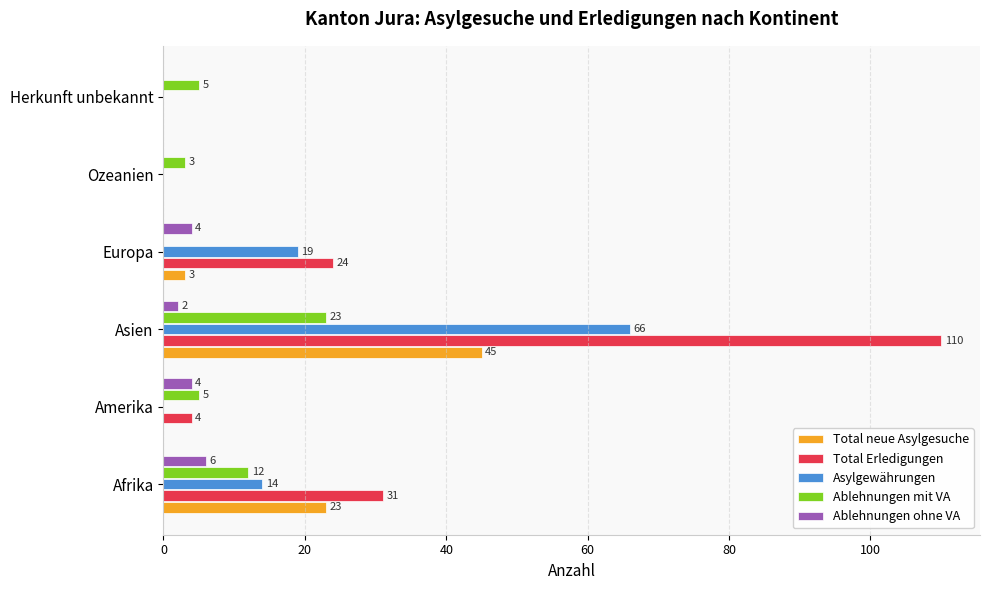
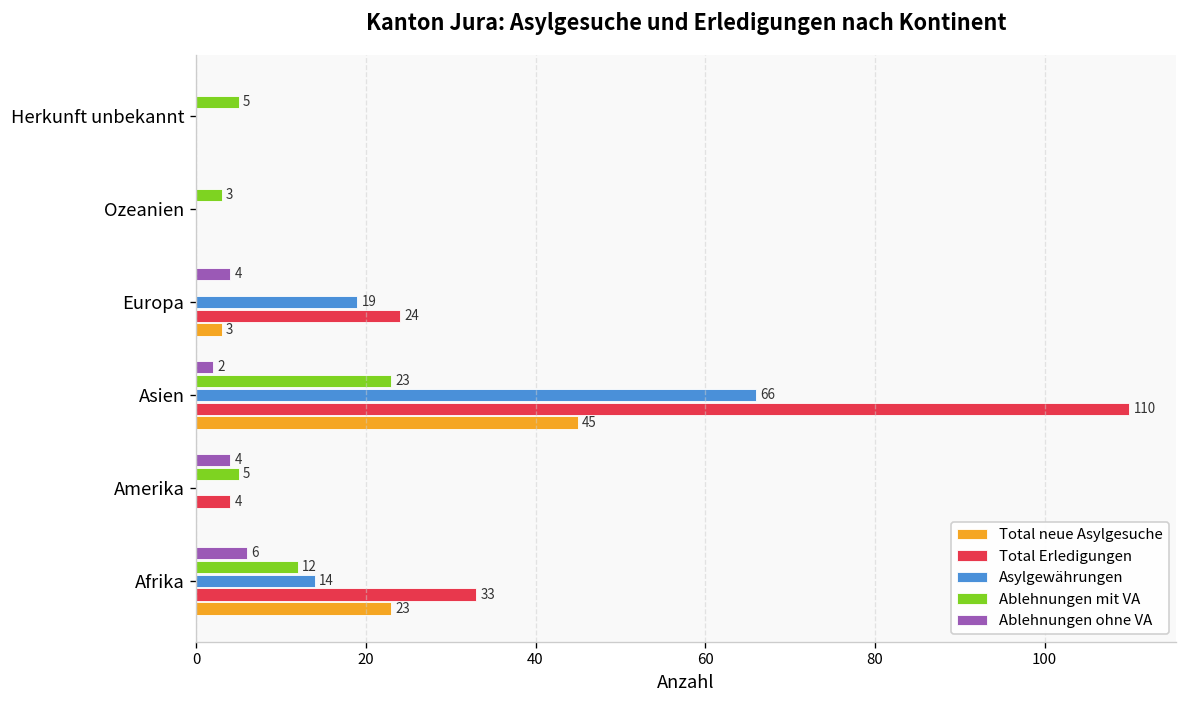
Total Erledigungen, Afrika: 31 -> 33
